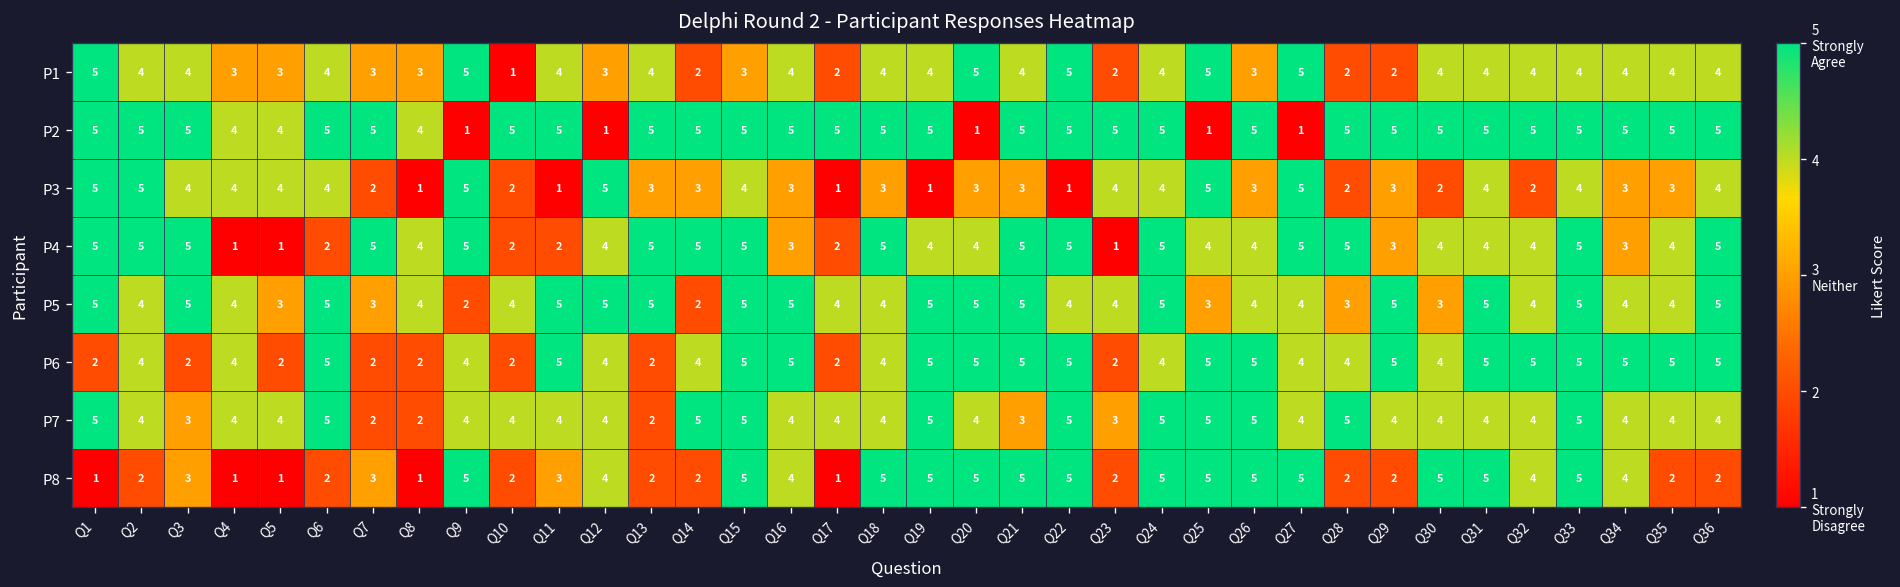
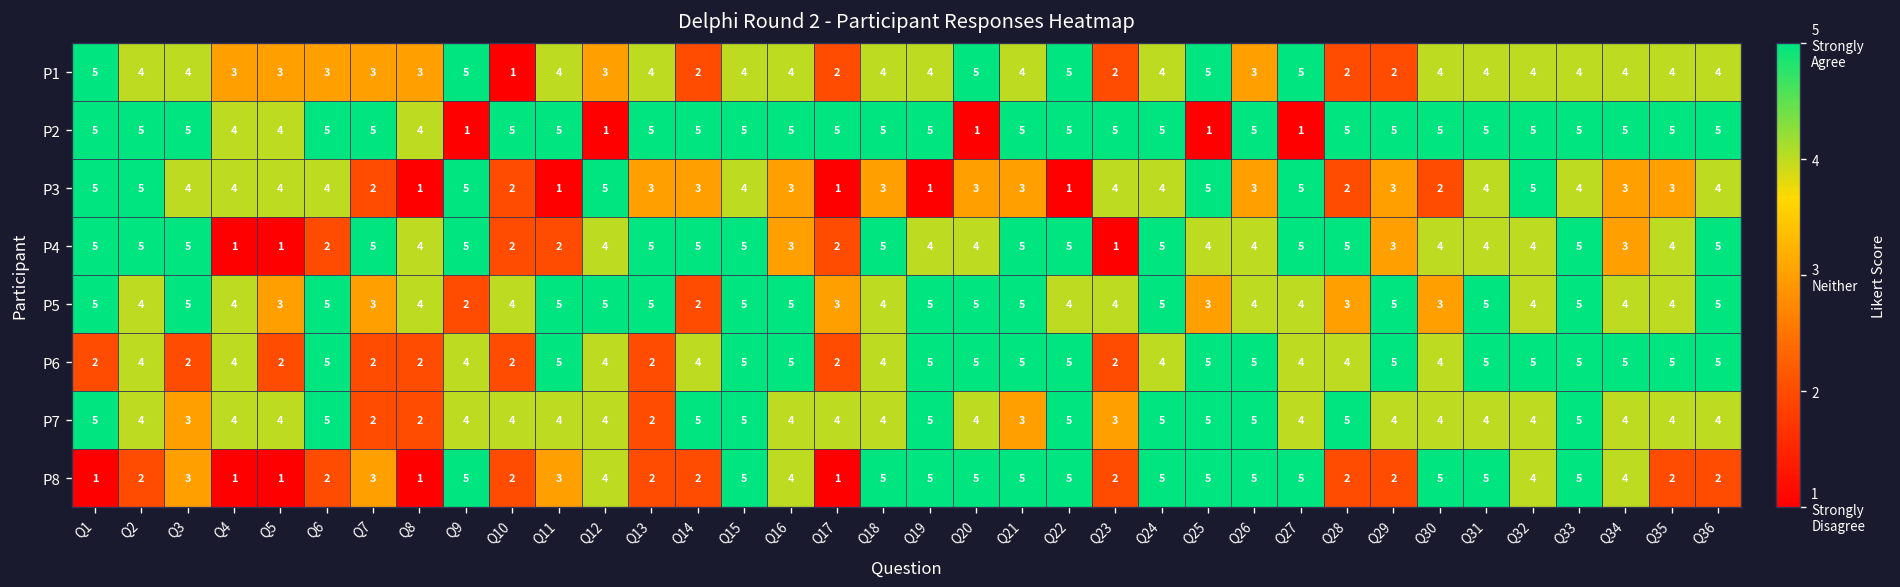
P1, Q6: 4 -> 3
P1, Q15: 3 -> 4
P3, Q32: 2 -> 5
P5, Q17: 4 -> 3
